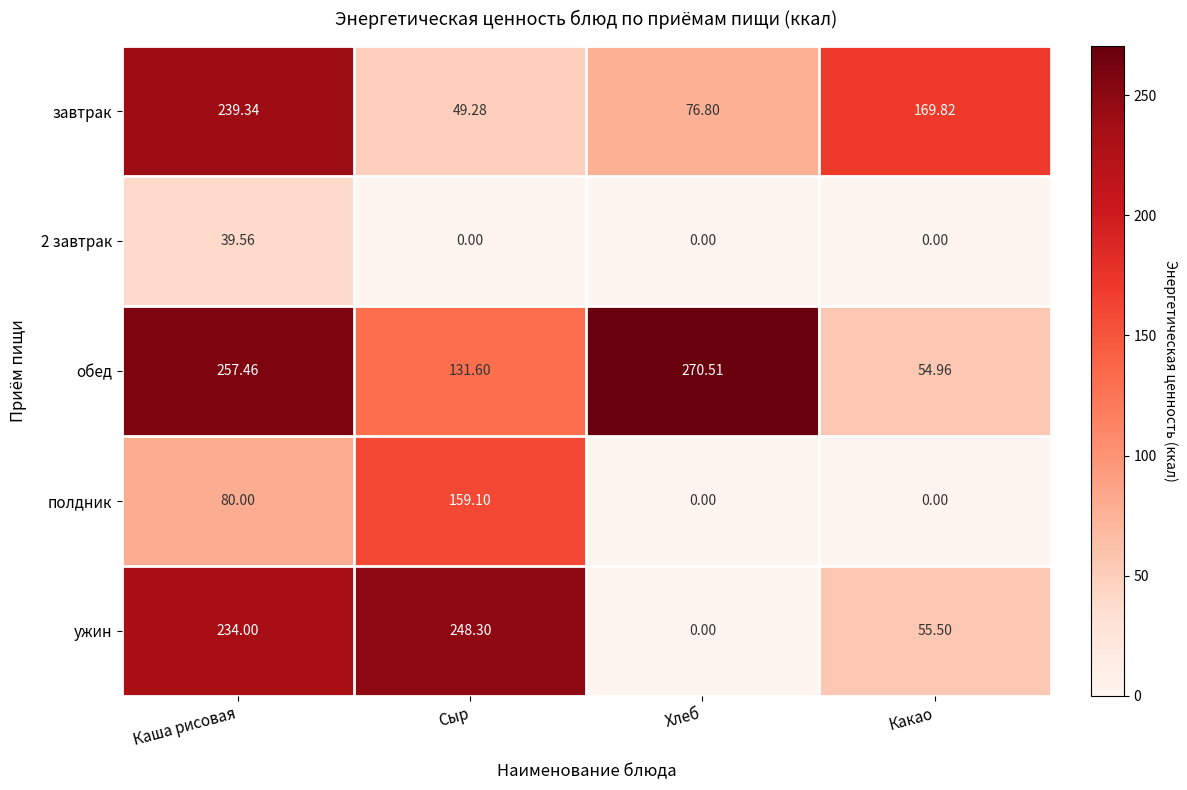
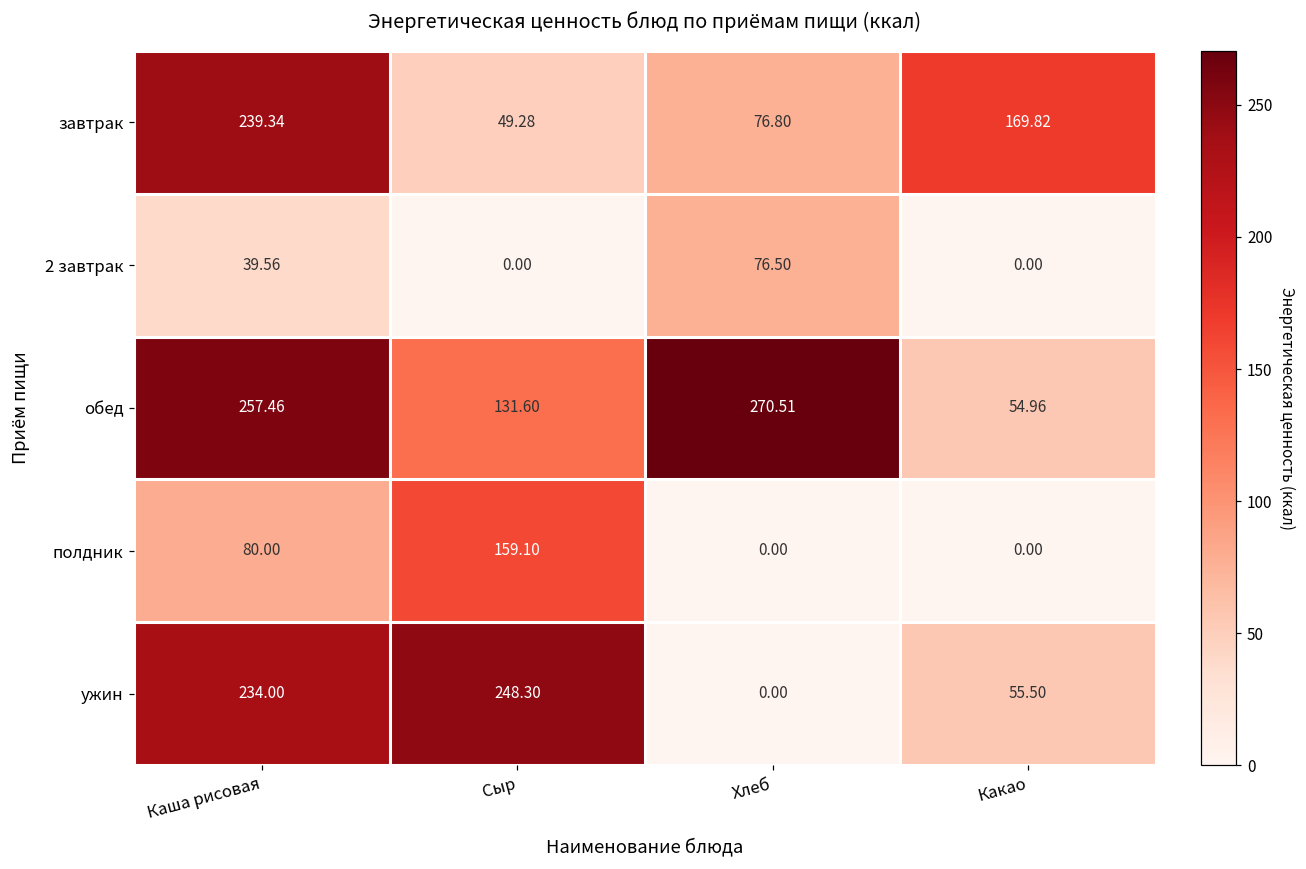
2 завтрак, Хлеб: 0.00 -> 76.50
